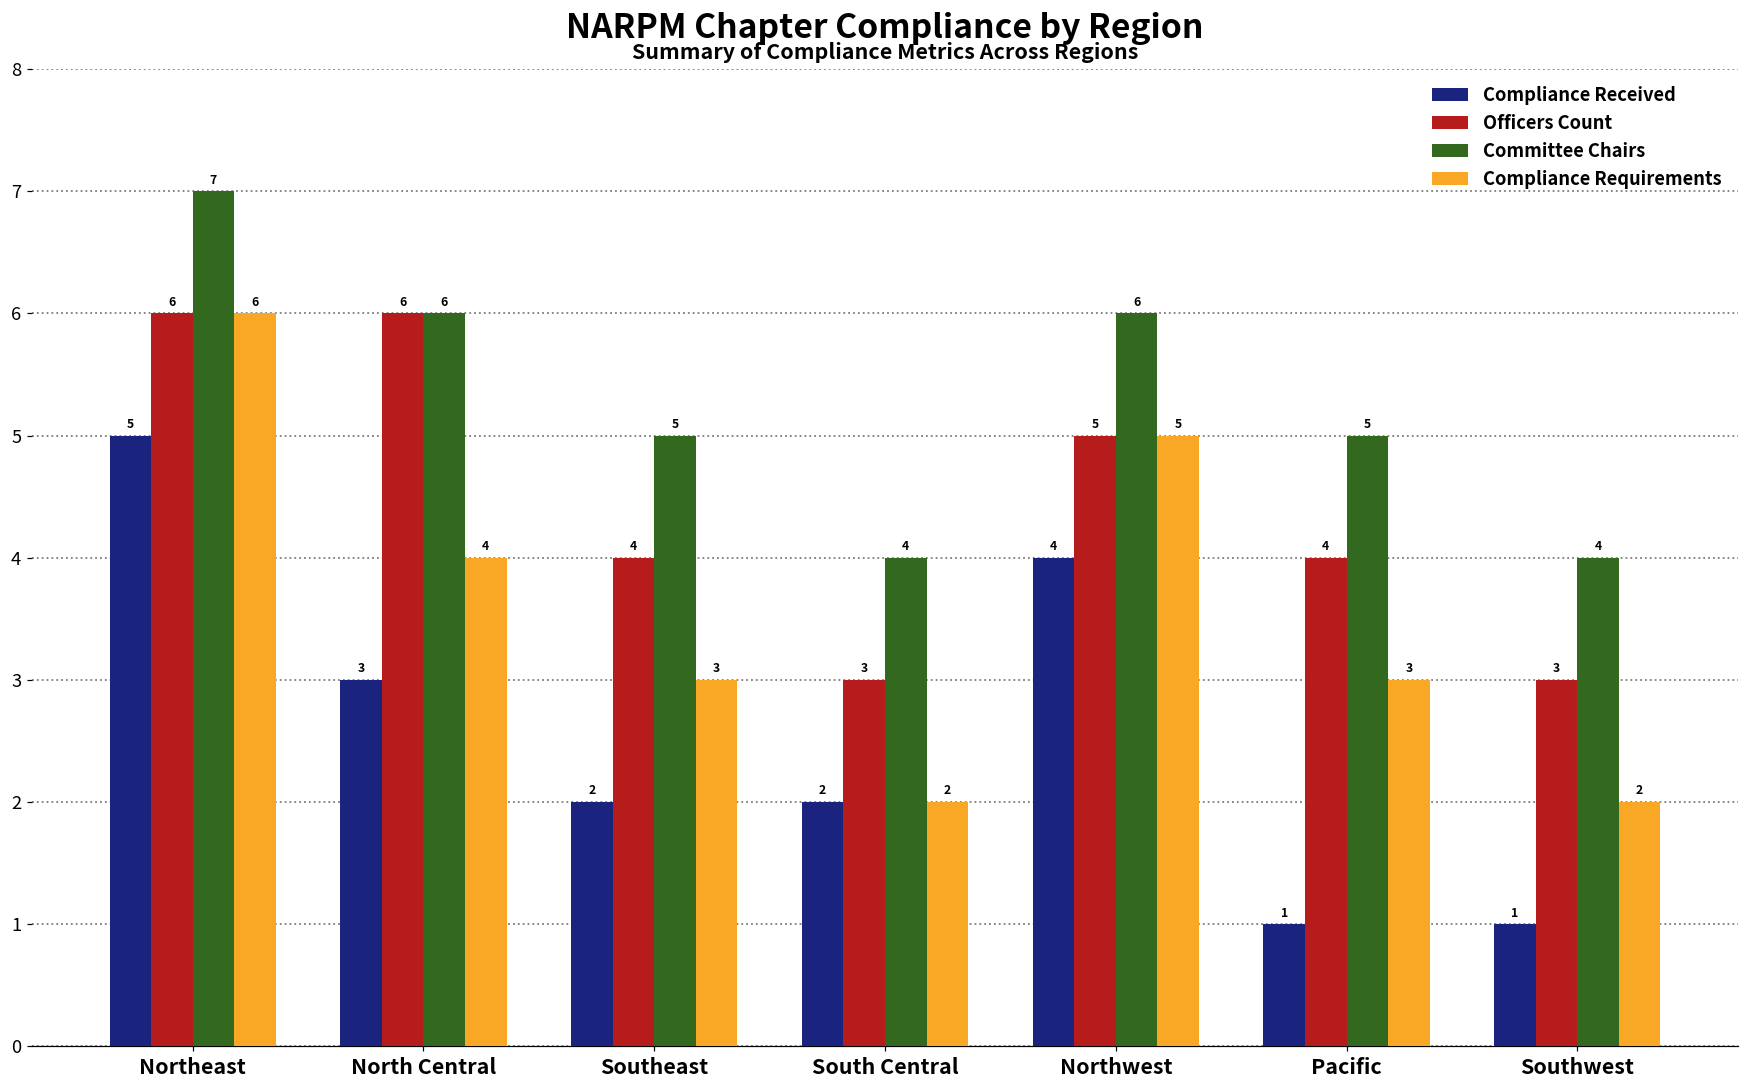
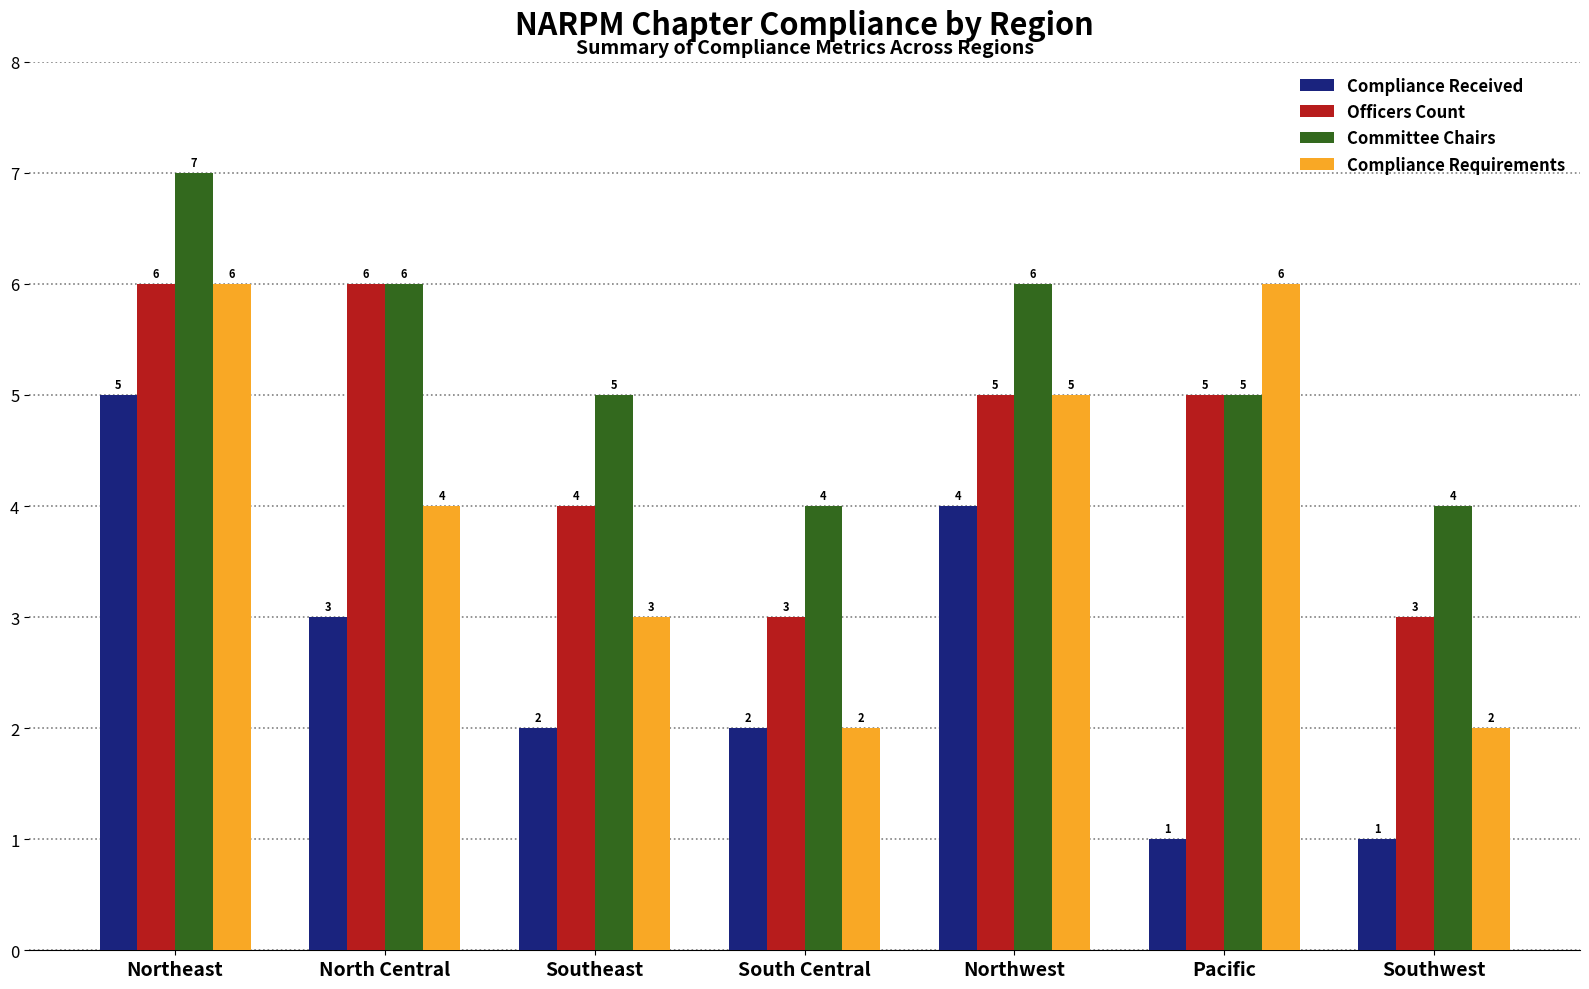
Officers Count, Pacific: 4 -> 5
Compliance Requirements, Pacific: 3 -> 6
